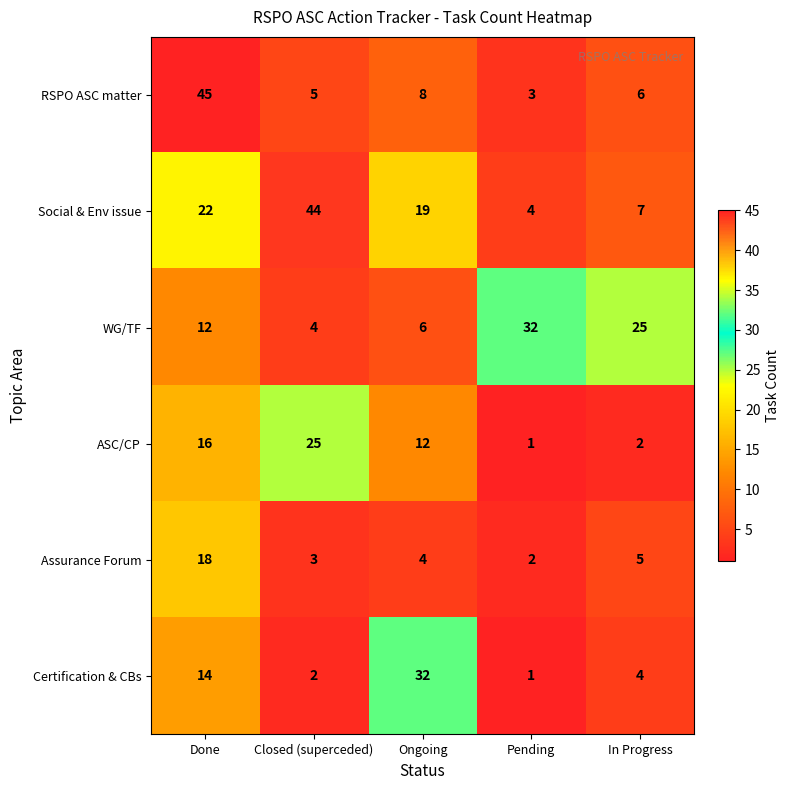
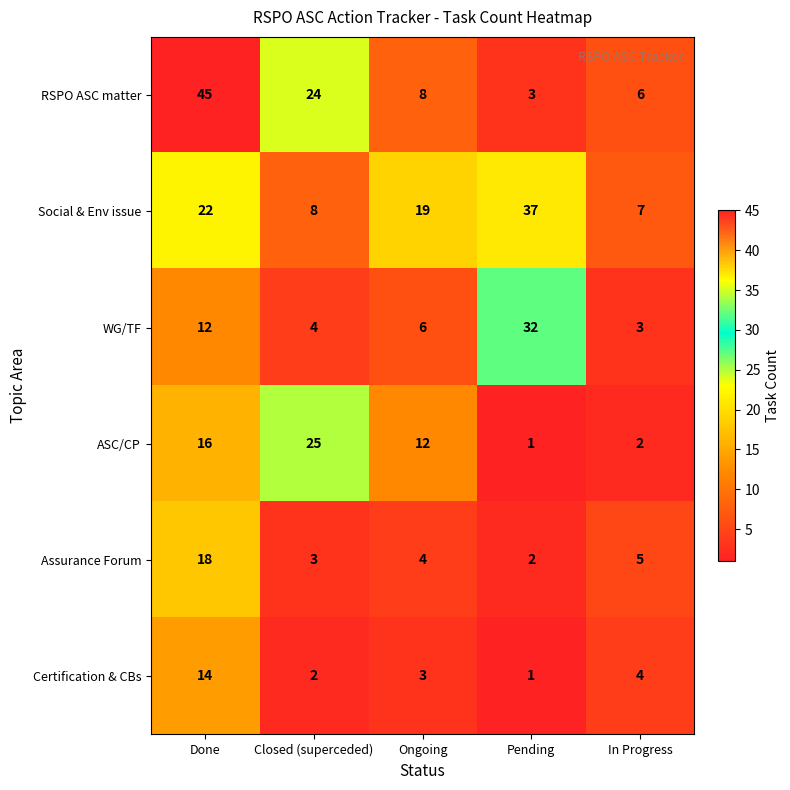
RSPO ASC matter, Closed (superceded): 5 -> 24
Social & Env issue, Closed (superceded): 44 -> 8
Social & Env issue, Pending: 4 -> 37
WG/TF, In Progress: 25 -> 3
Certification & CBs, Ongoing: 32 -> 3
